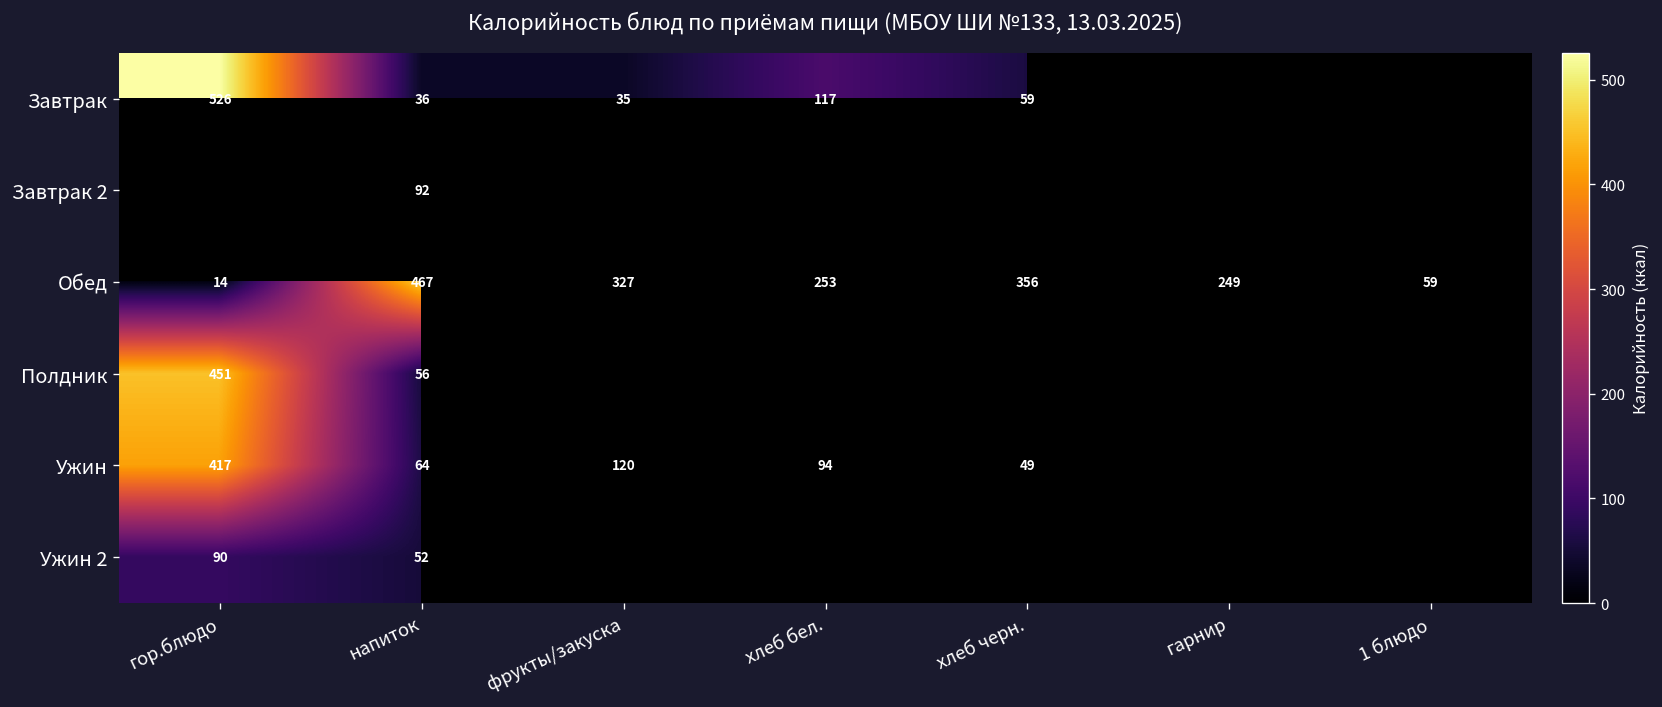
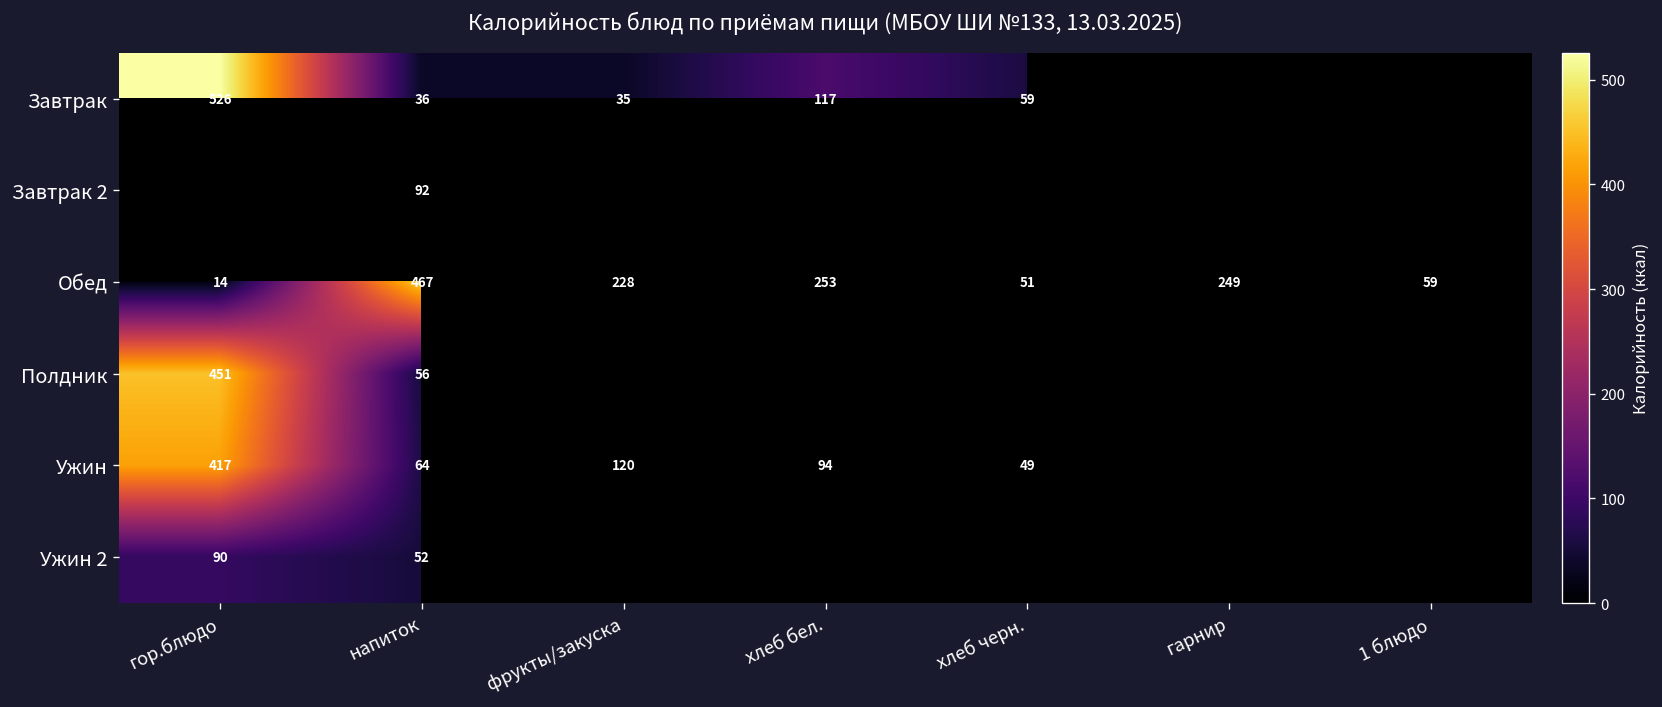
Обед, фрукты/закуска: 327 -> 228
Обед, хлеб черн.: 356 -> 51
